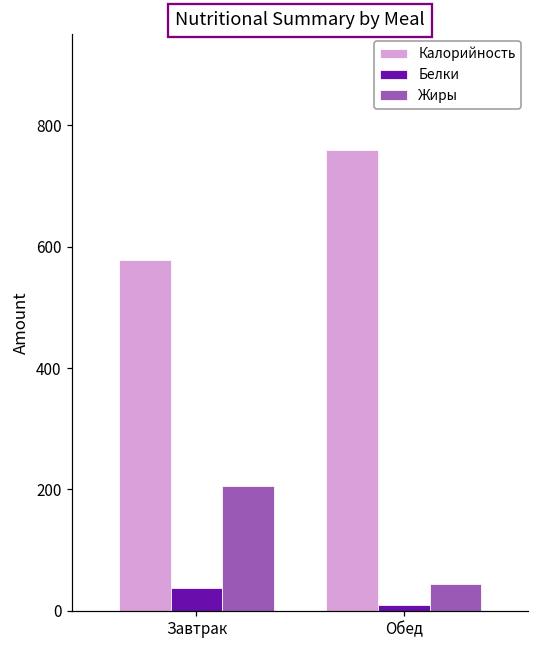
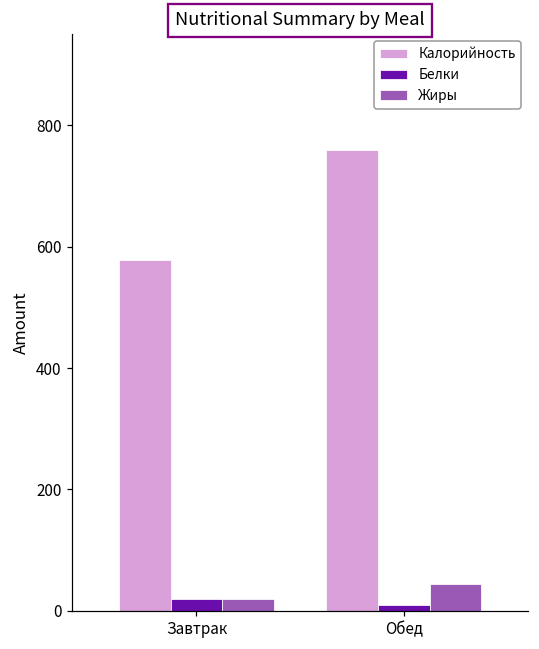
Белки, Завтрак: 40 -> 20
Жиры, Завтрак: 200 -> 20
